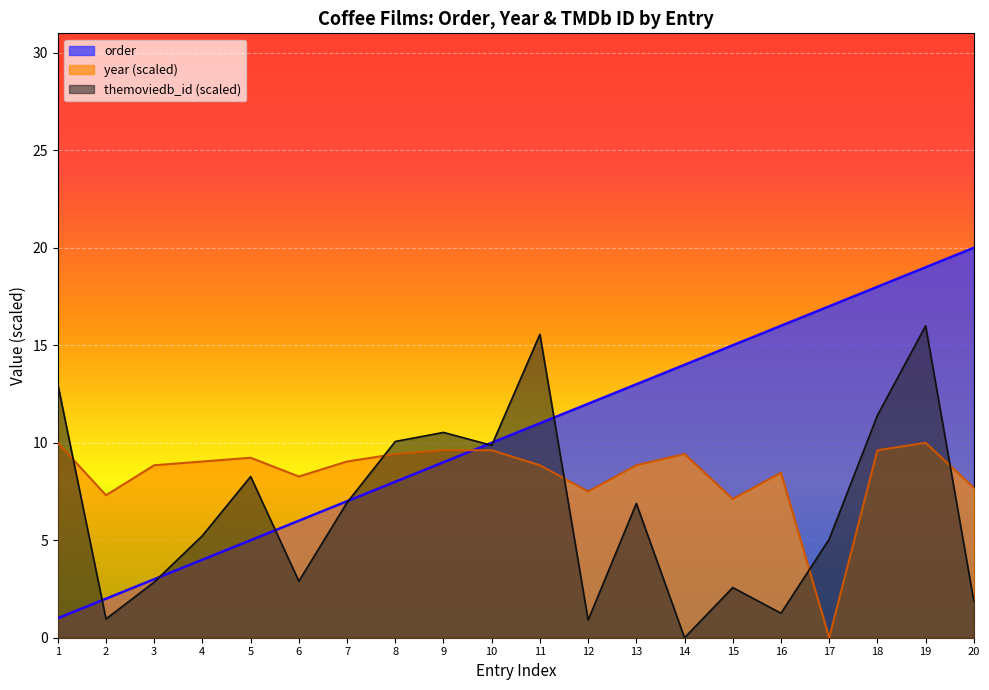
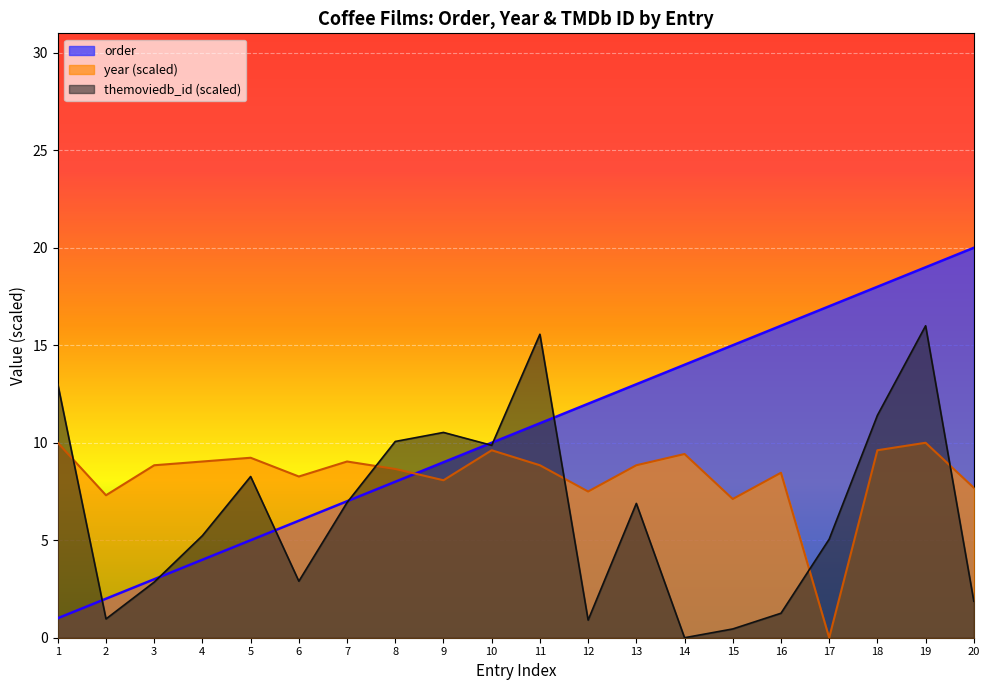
year (scaled), 8: 9.4 -> 8.7
year (scaled), 9: 9.6 -> 8.1
themoviedb_id (scaled), 15: 2.6 -> 0.5
